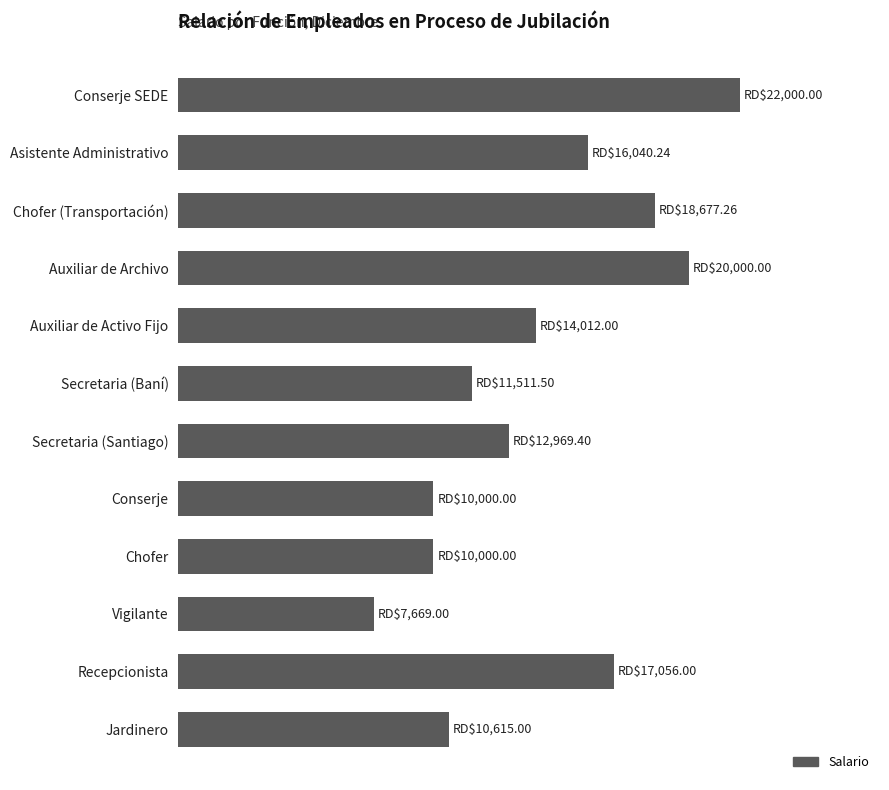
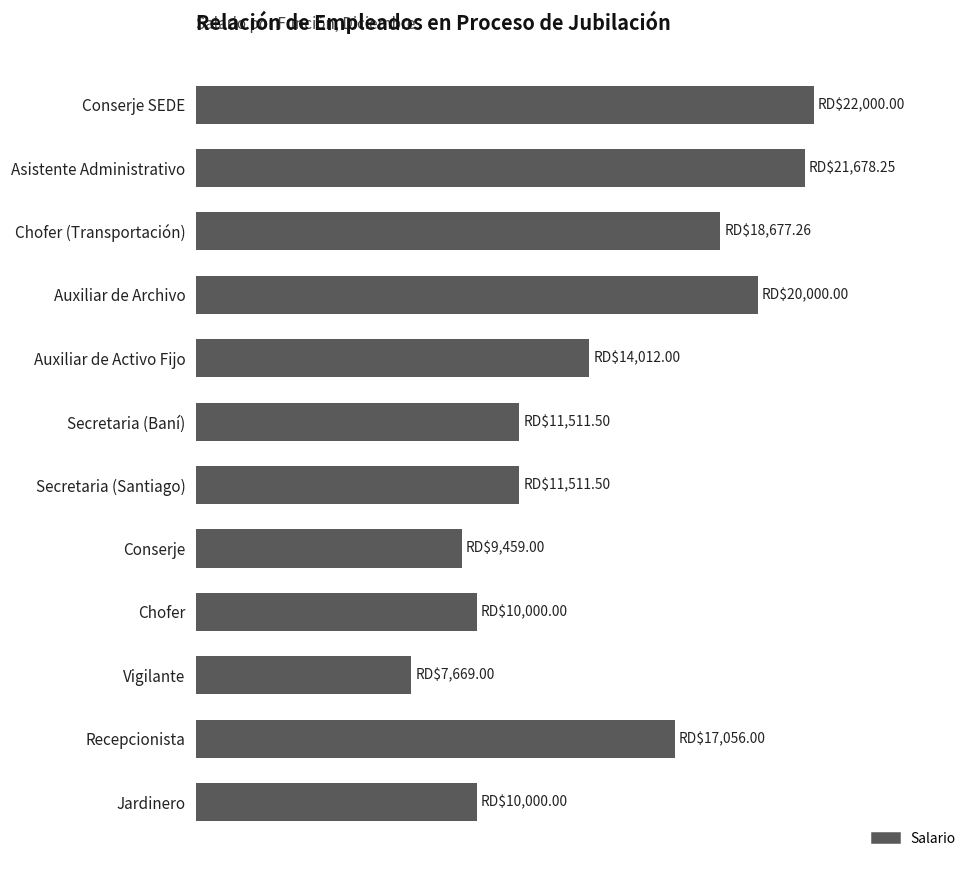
Asistente Administrativo: $16,040.24 -> $21,678.25
Secretaria (Santiago): $12,969.40 -> $11,511.50
Conserje: $10,000.00 -> $9,459.00
Jardinero: $10,615.00 -> $10,000.00
